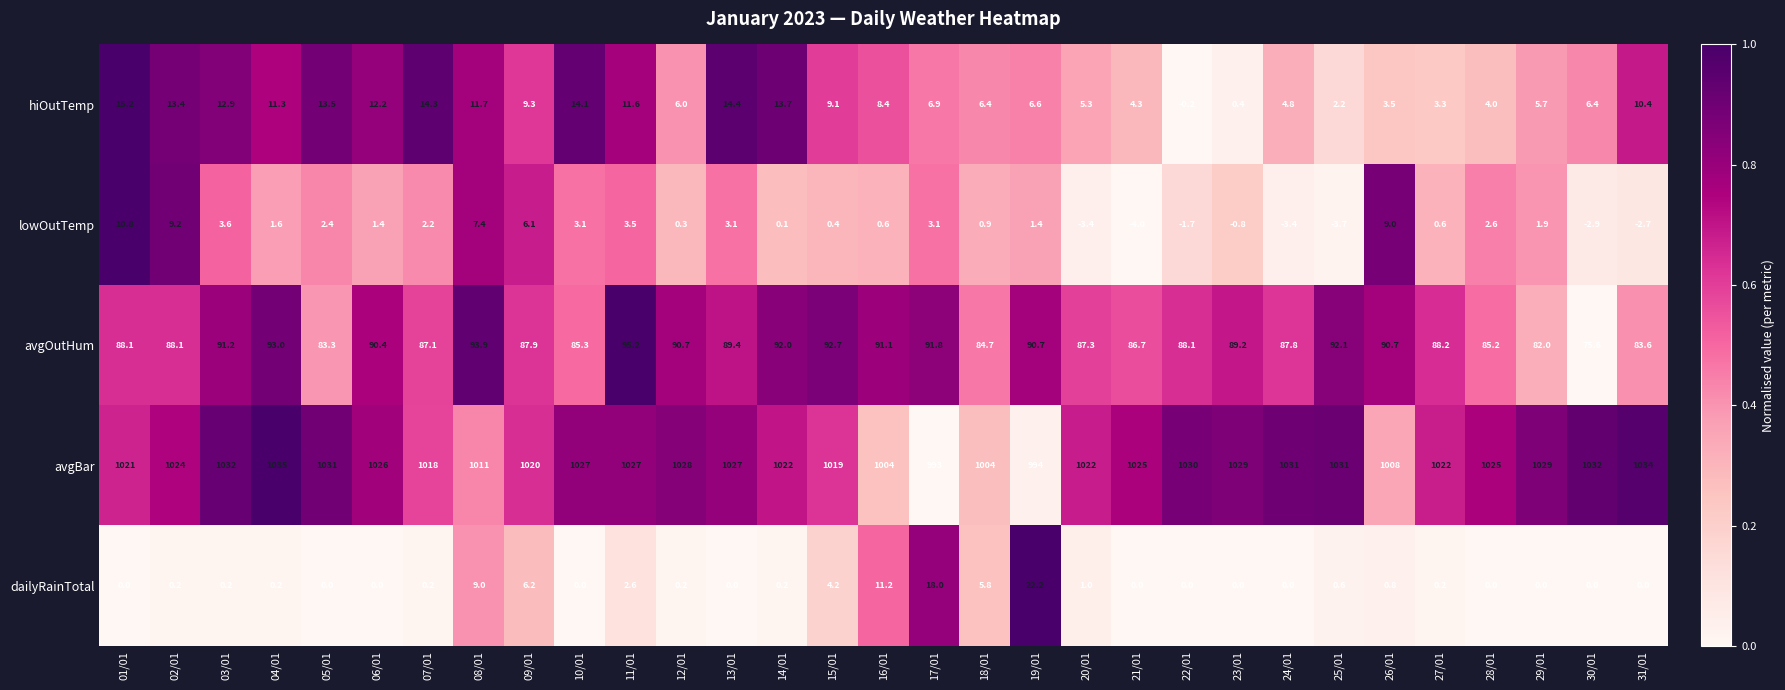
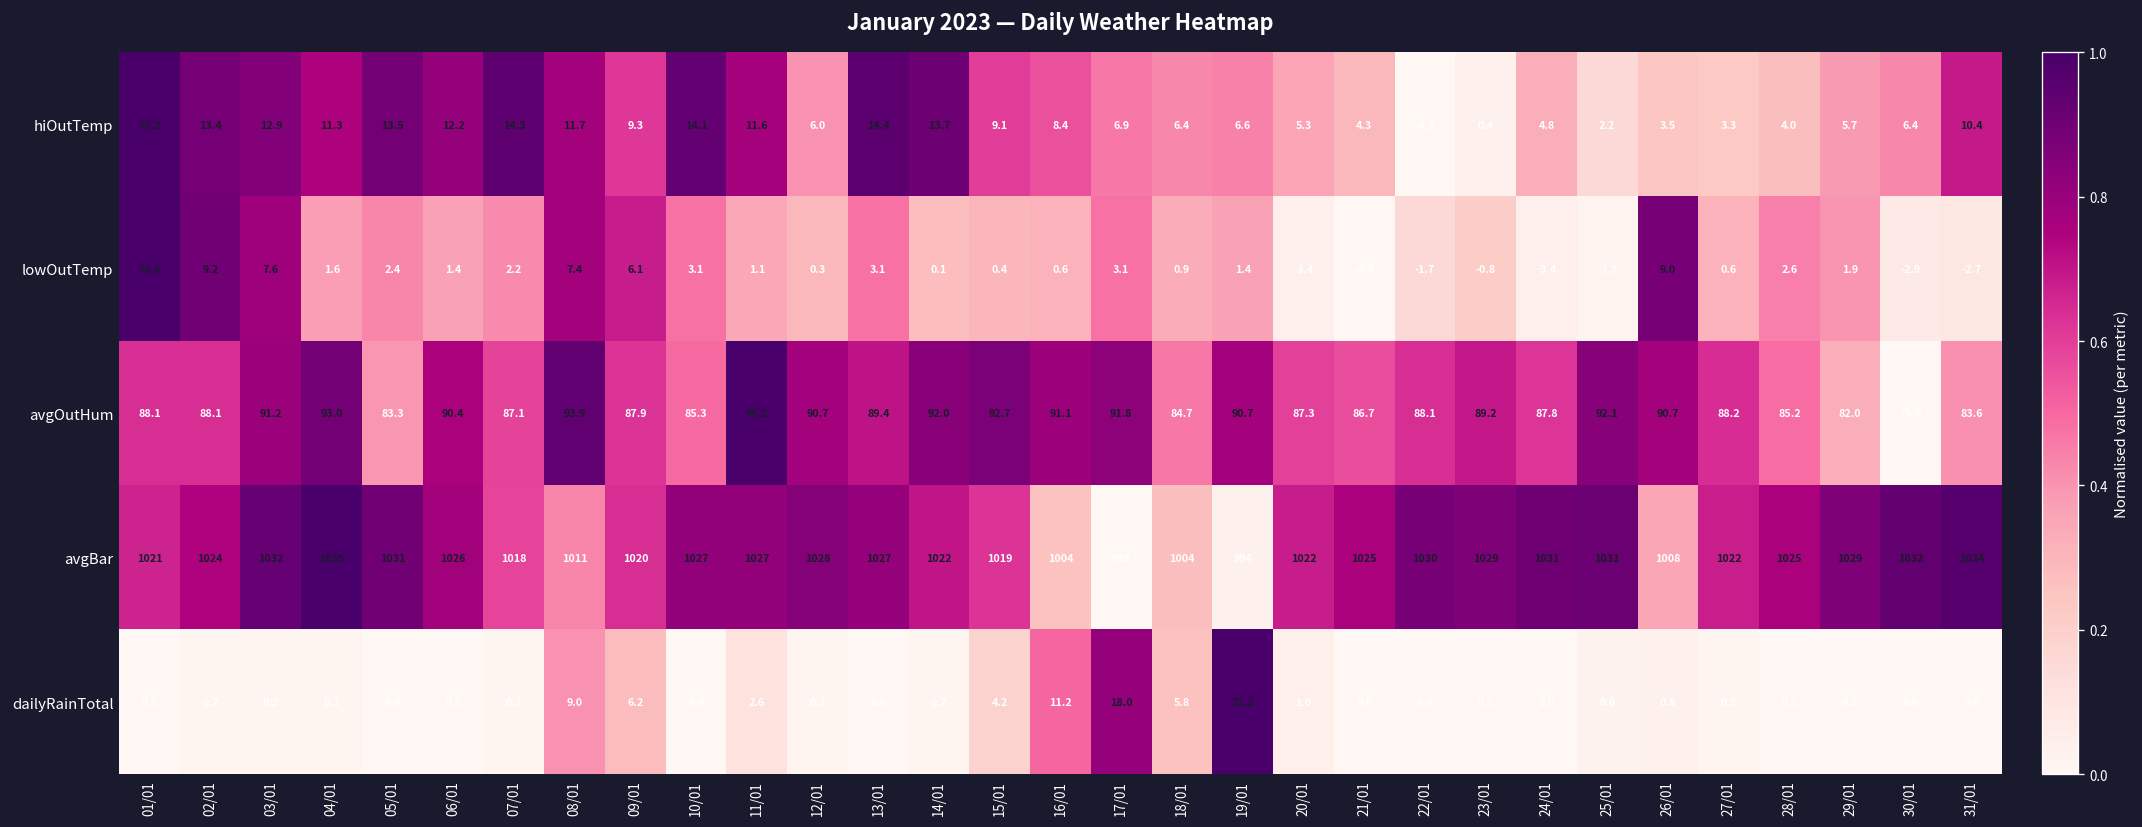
lowOutTemp, 03/01: 3.6 -> 7.6
lowOutTemp, 11/01: 3.5 -> 1.1
